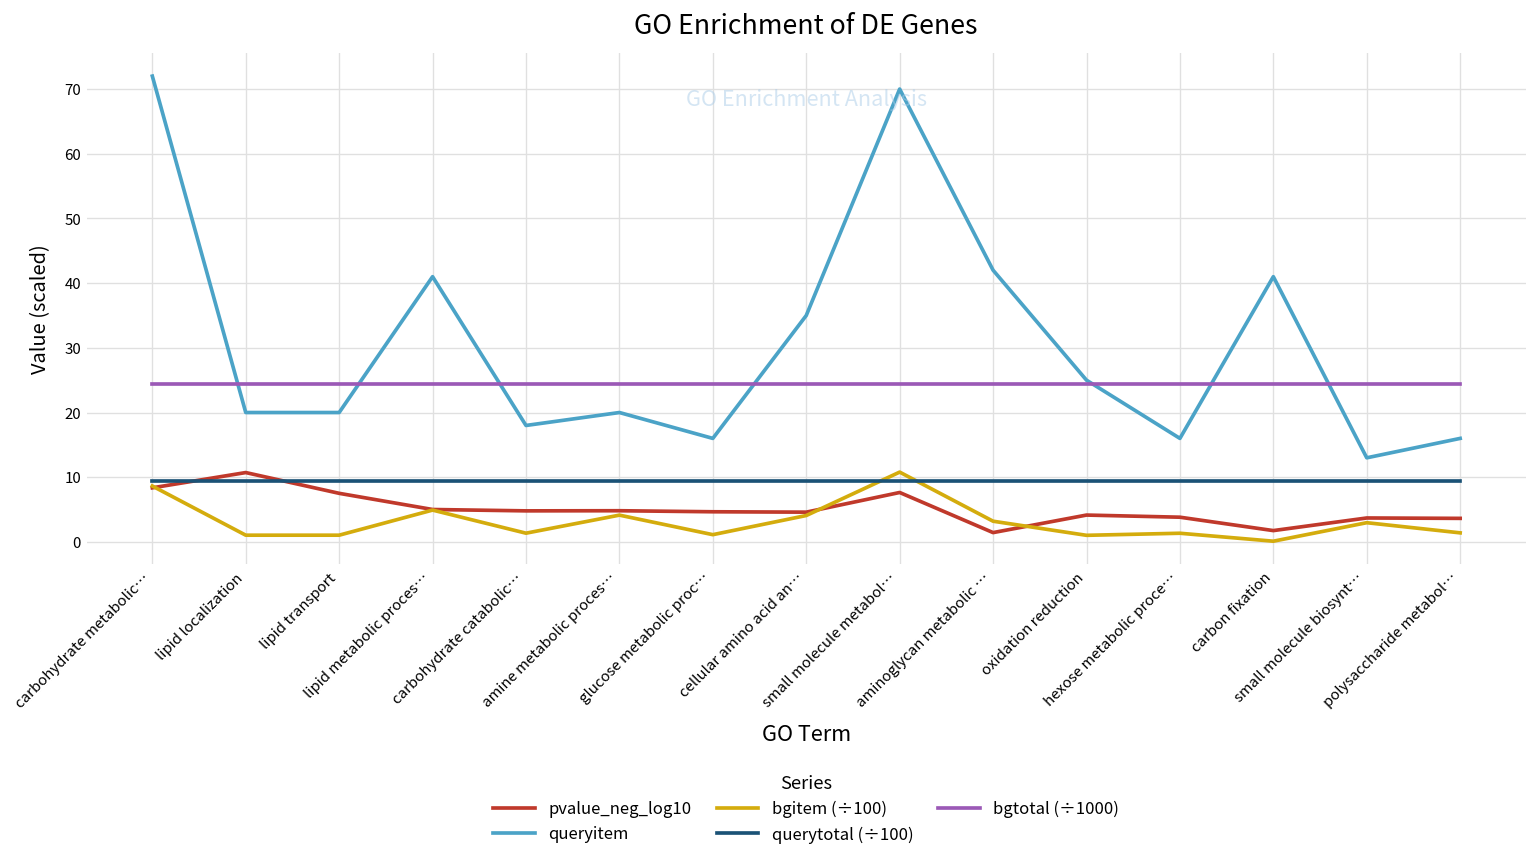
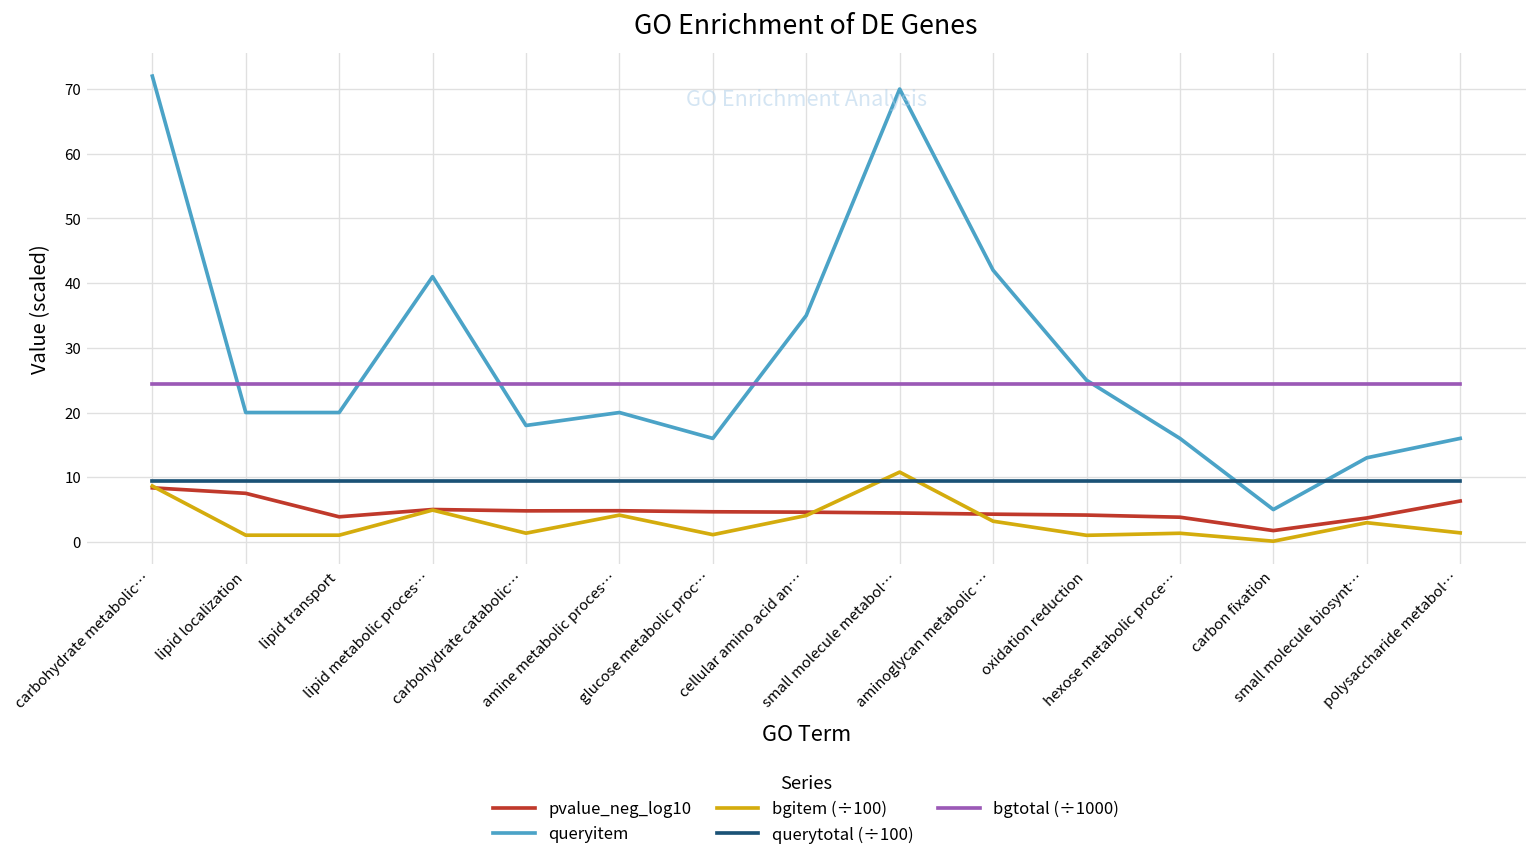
pvalue_neg_log10, lipid localization: 11 -> 8
pvalue_neg_log10, lipid transport: 8 -> 4
pvalue_neg_log10, small molecule metabol…: 8 -> 4
pvalue_neg_log10, aminoglycan metabolic …: 1 -> 4
queryitem, carbon fixation: 41 -> 5
pvalue_neg_log10, polysaccharide metabol…: 4 -> 6
